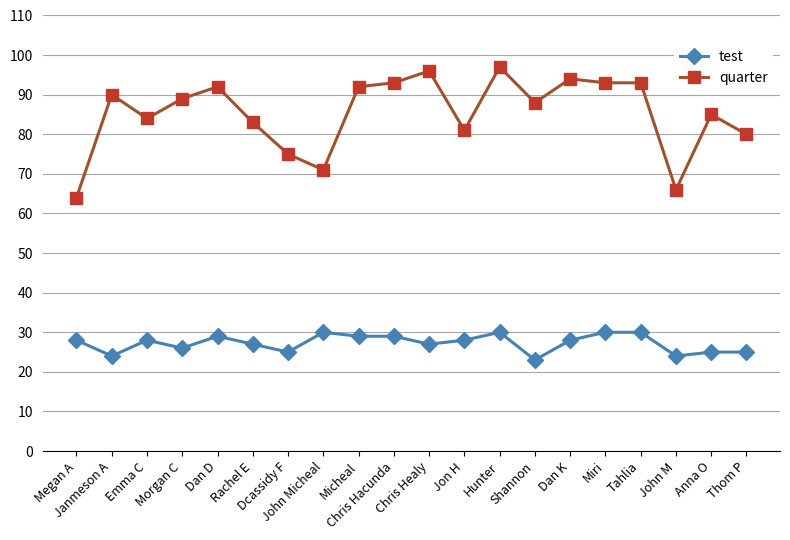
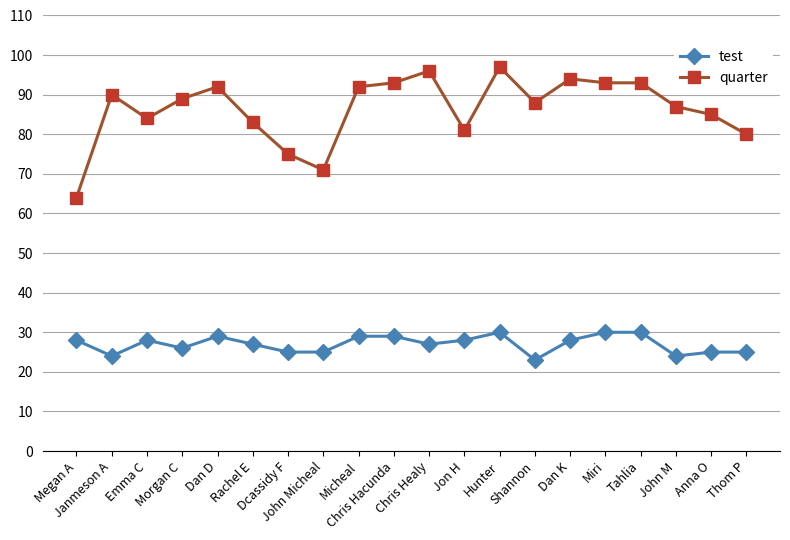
test, John Micheal: 30 -> 25
quarter, John M: 66 -> 87
